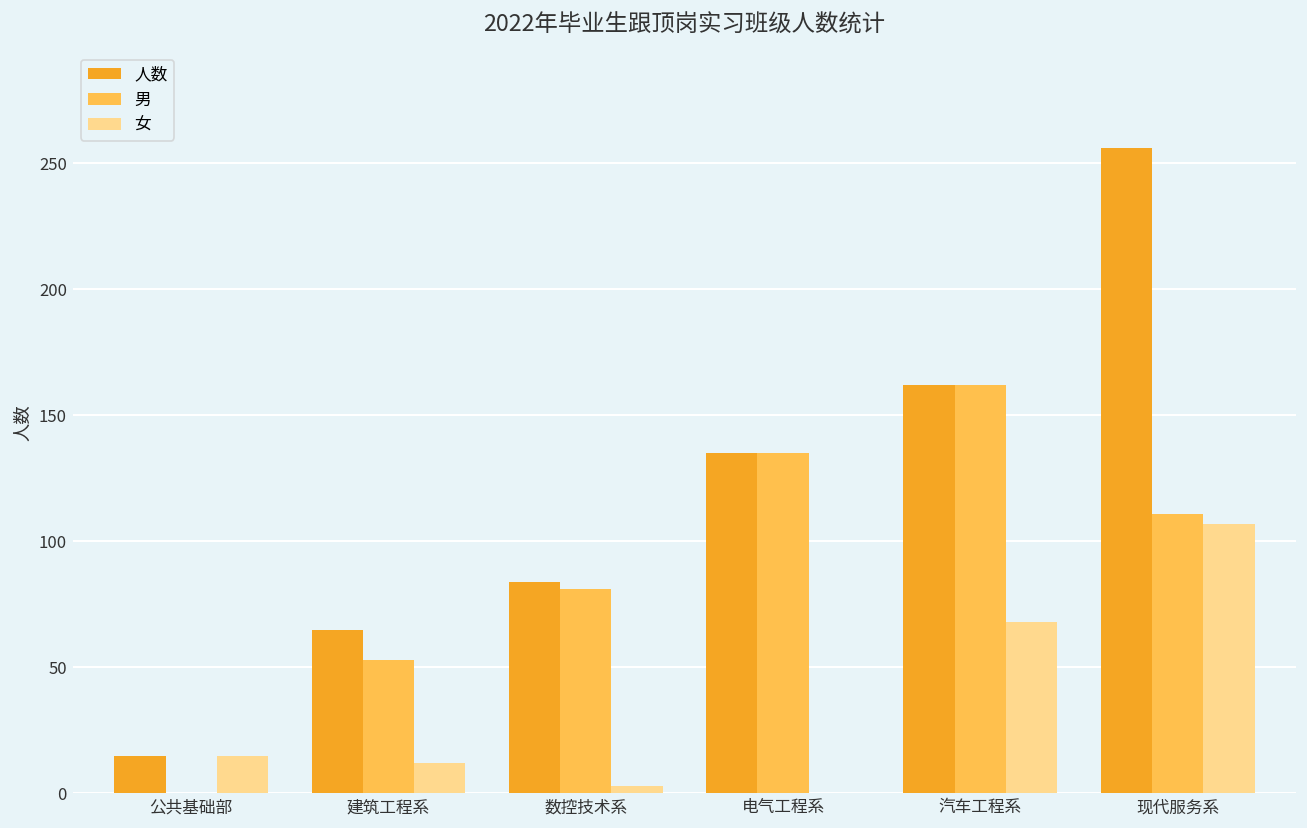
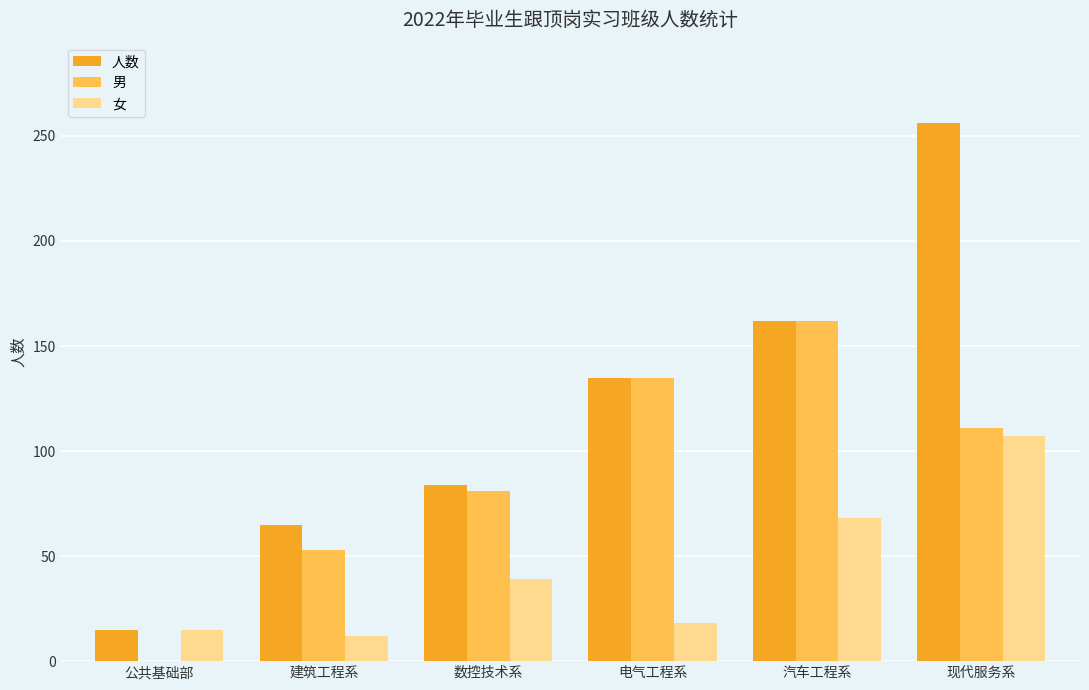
女, 数控技术系: 3 -> 39
女, 电气工程系: 0 -> 18
